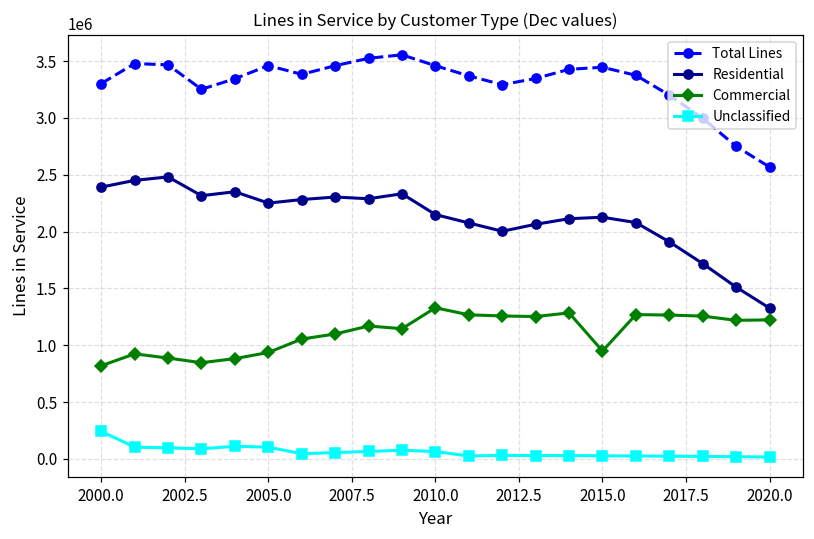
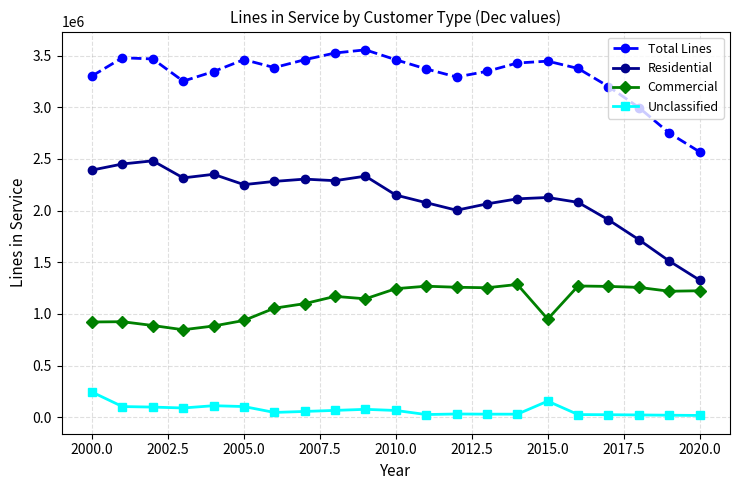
Commercial, 2000.0: 820000 -> 920000
Commercial, 2010.0: 1330000 -> 1240000
Unclassified, 2015.0: 30000 -> 160000
